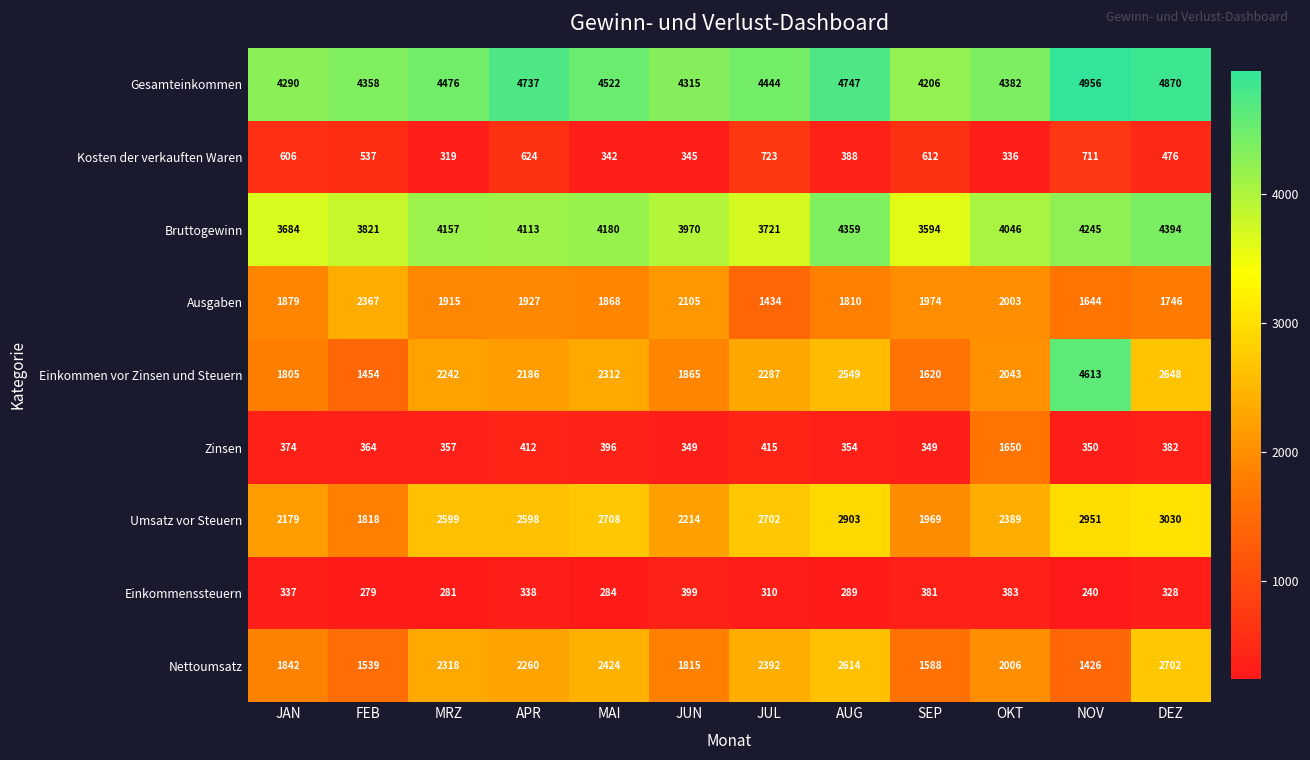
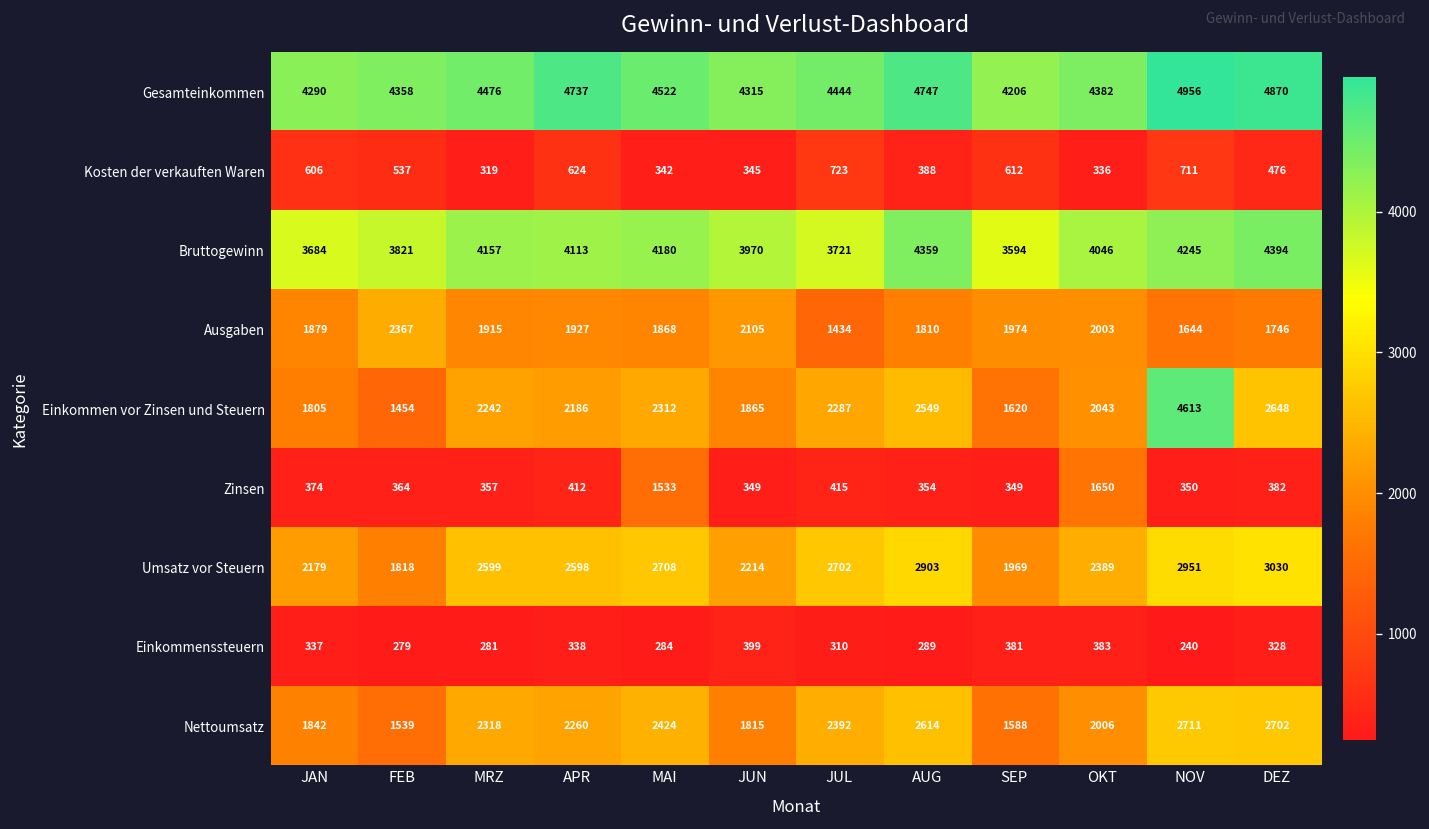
Zinsen, MAI: 396 -> 1533
Nettoumsatz, NOV: 1426 -> 2711
